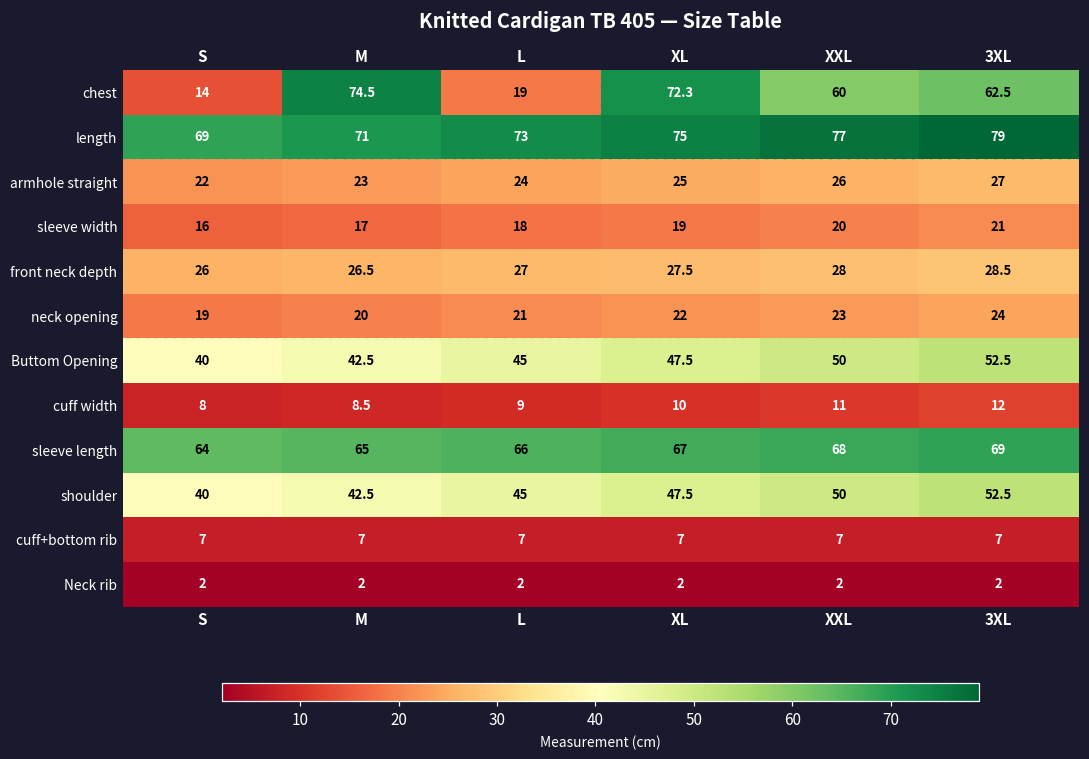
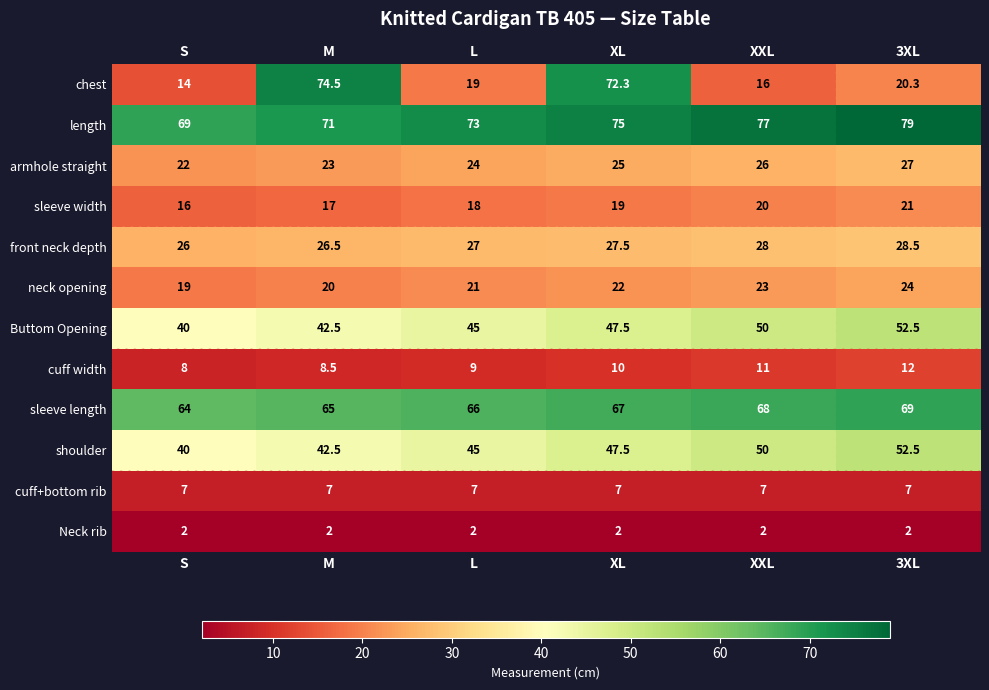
chest, XXL: 60 -> 16
chest, 3XL: 62.5 -> 20.3
